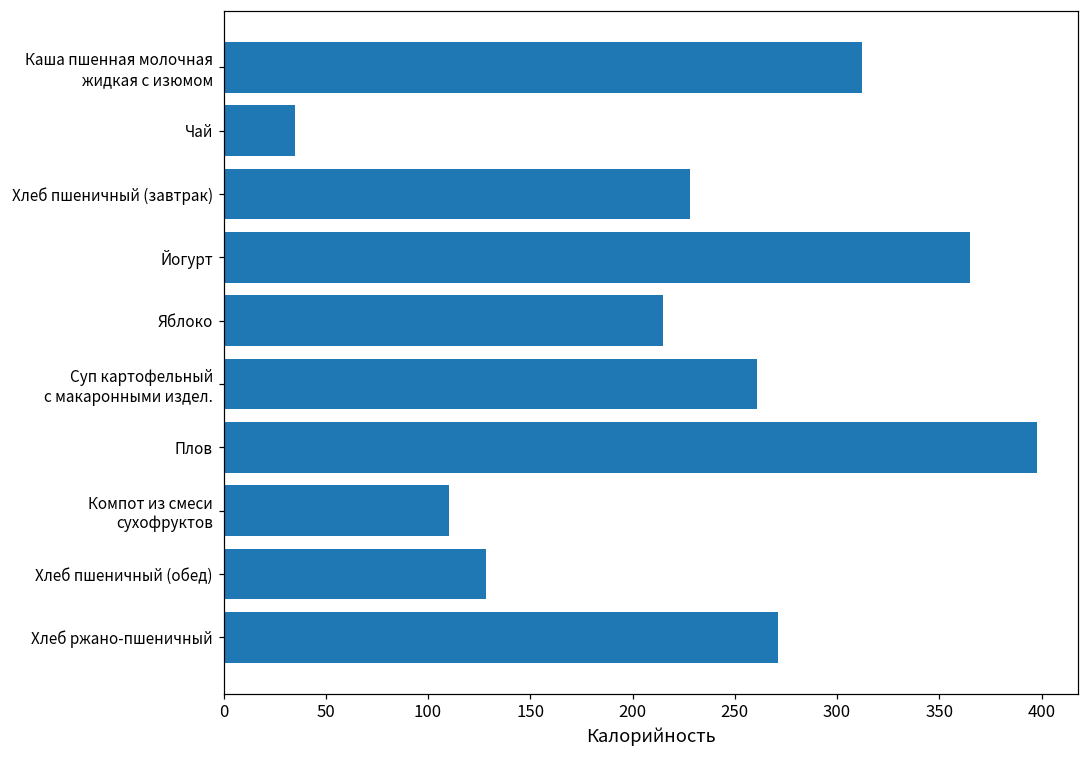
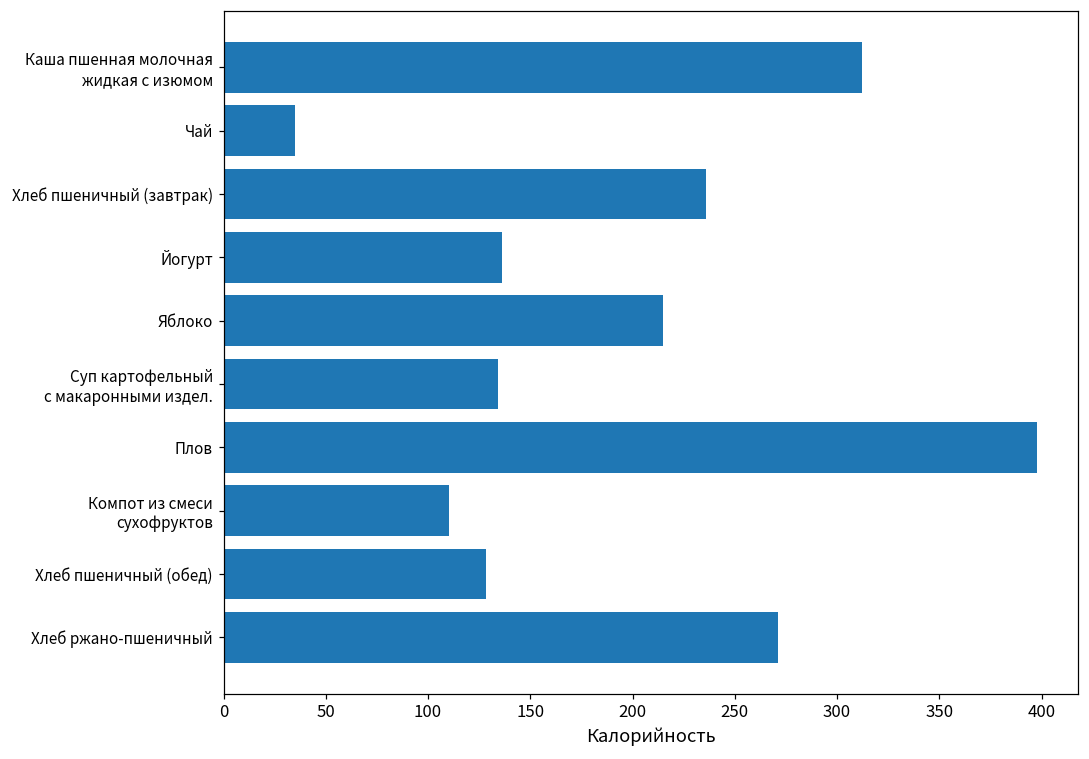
Хлеб пшеничный (завтрак): 228 -> 236
Йогурт: 365 -> 136
Суп картофельный с макаронными издел.: 261 -> 134
